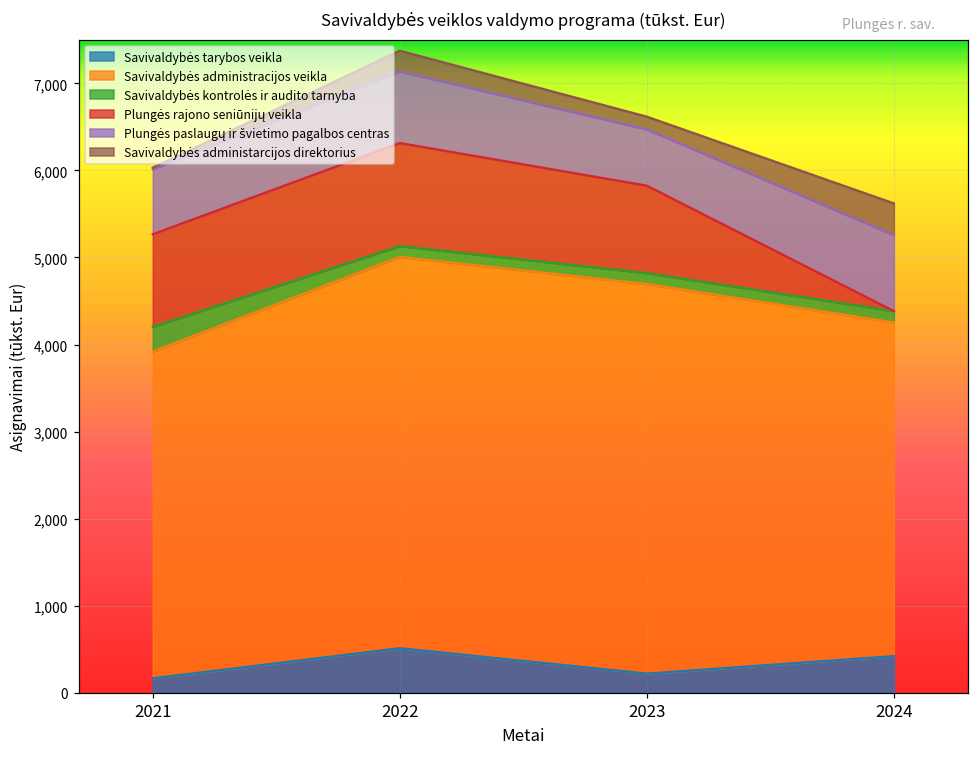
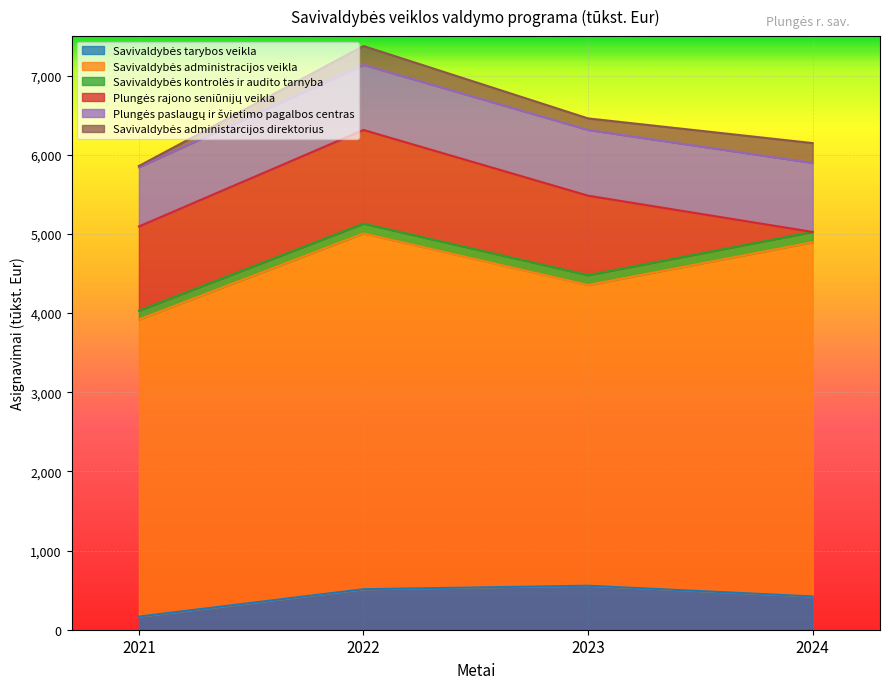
Savivaldybės kontrolės ir audito tarnyba, 2021: 300 -> 100
Savivaldybės tarybos veikla, 2023: 200 -> 600
Savivaldybės administracijos veikla, 2023: 4,500 -> 3,800
Plungės paslaugų ir švietimo pagalbos centras, 2023: 600 -> 800
Savivaldybės administracijos veikla, 2024: 3,800 -> 4,500
Savivaldybės administarcijos direktorius, 2024: 400 -> 300
